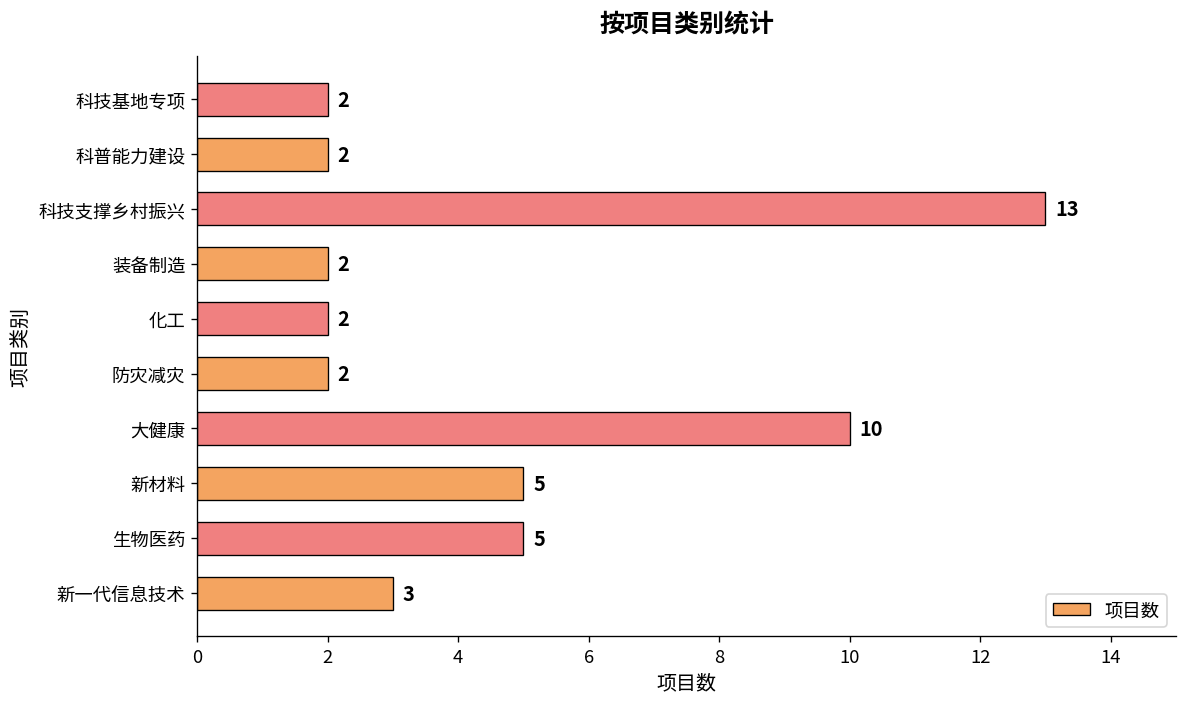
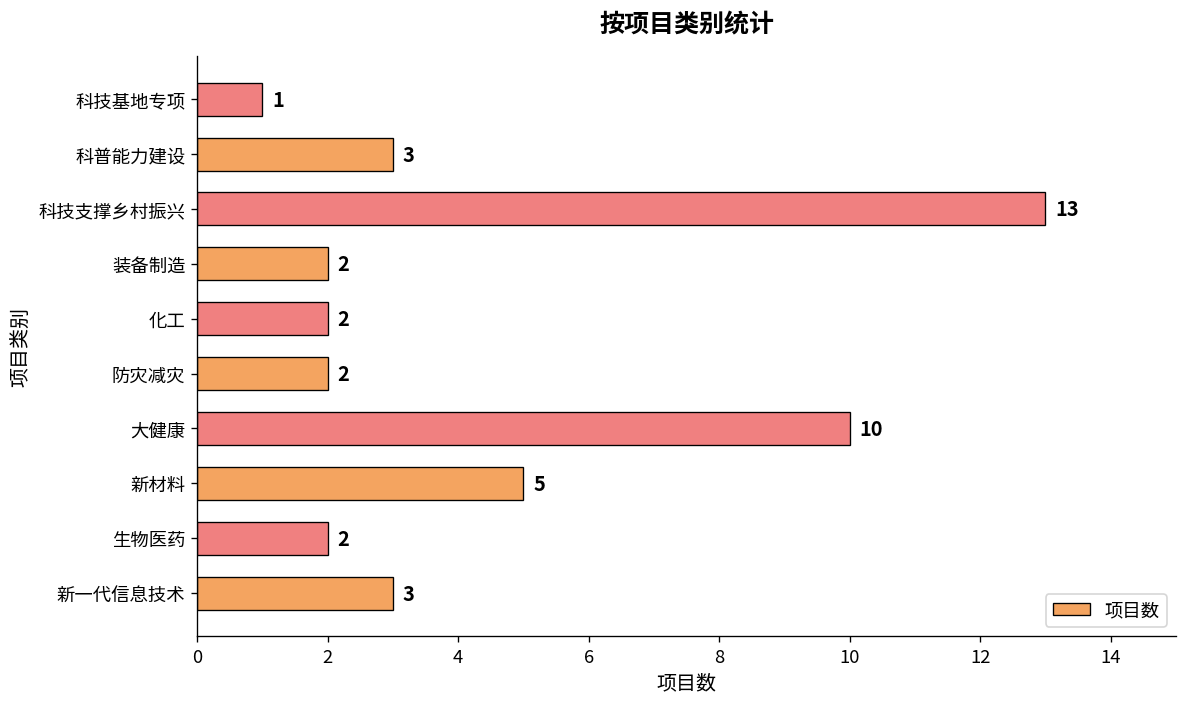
科技基地专项: 2 -> 1
科普能力建设: 2 -> 3
生物医药: 5 -> 2
